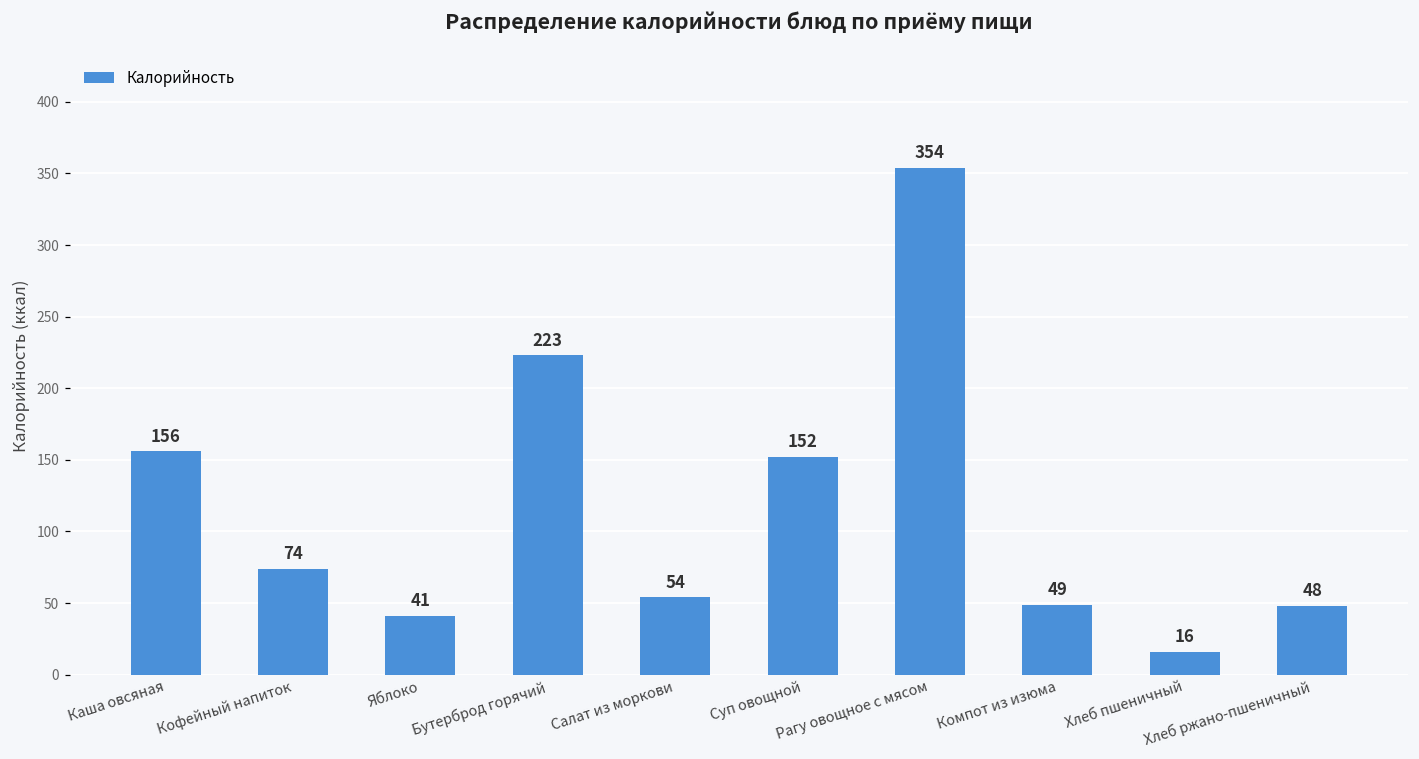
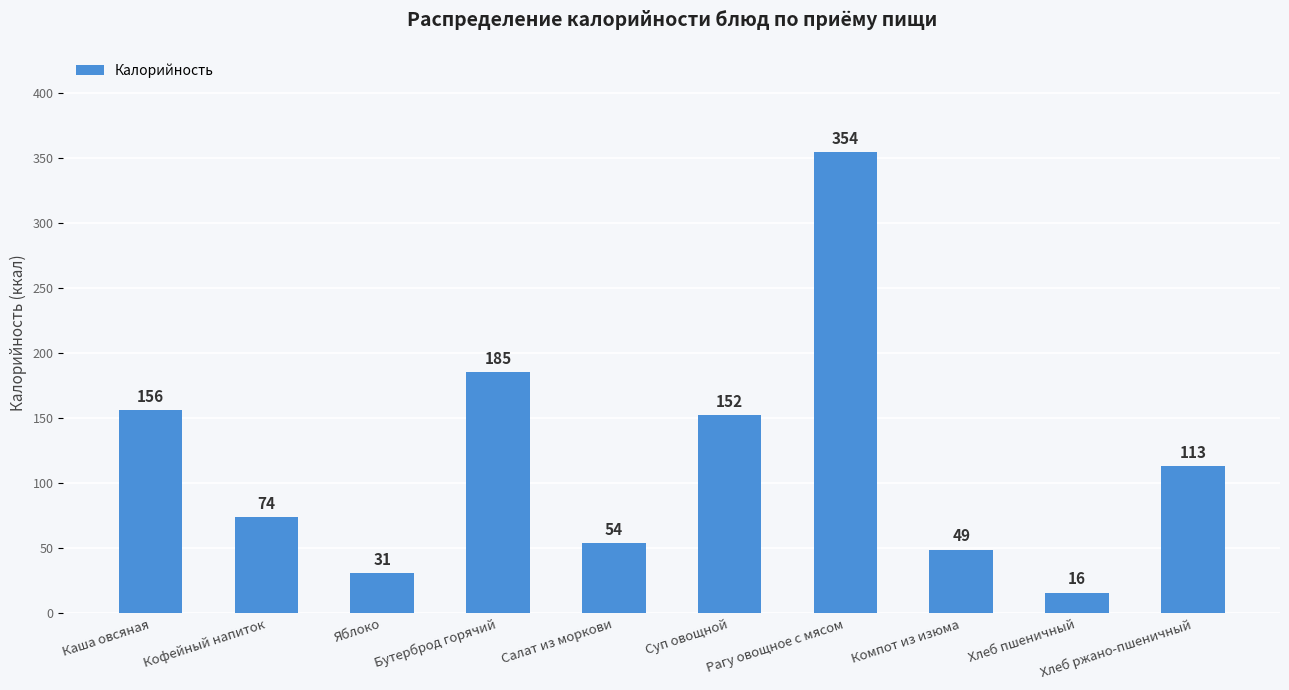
Яблоко: 41 -> 31
Бутерброд горячий: 223 -> 185
Хлеб ржано-пшеничный: 48 -> 113
